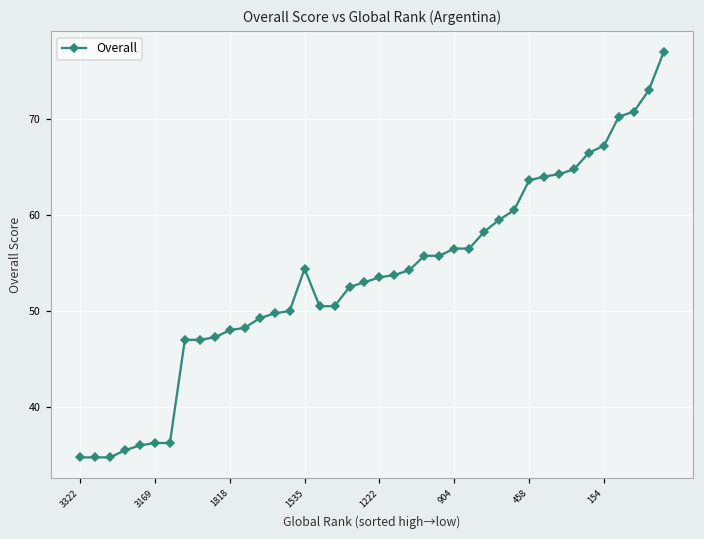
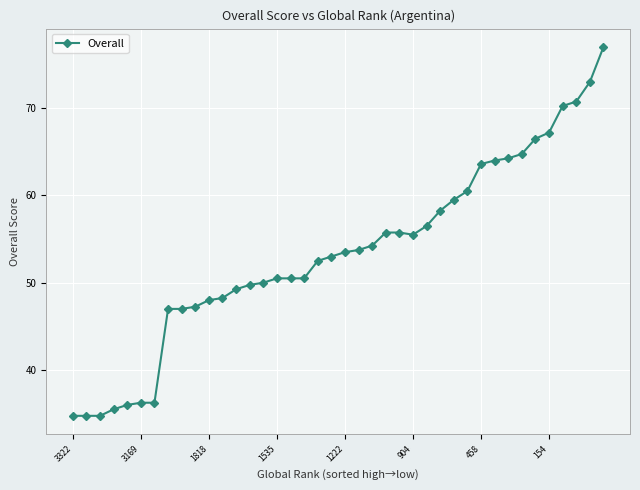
1535: 54 -> 51
904: 57 -> 56
